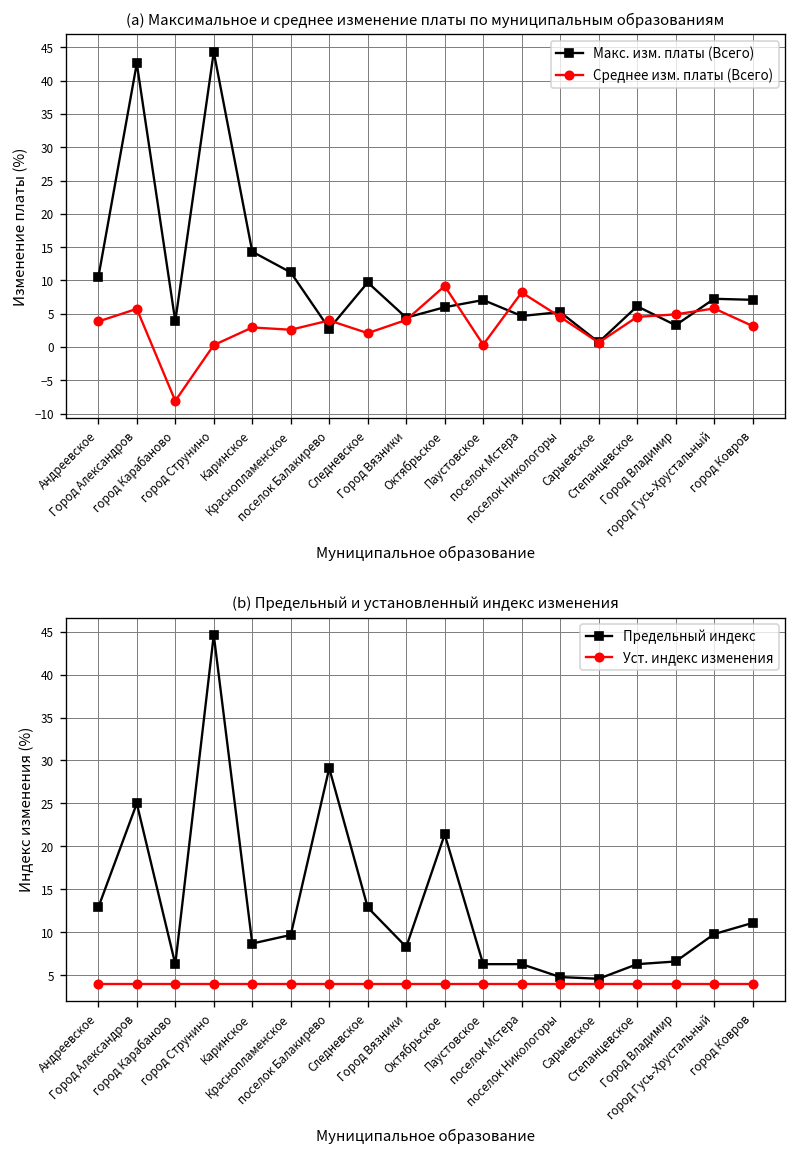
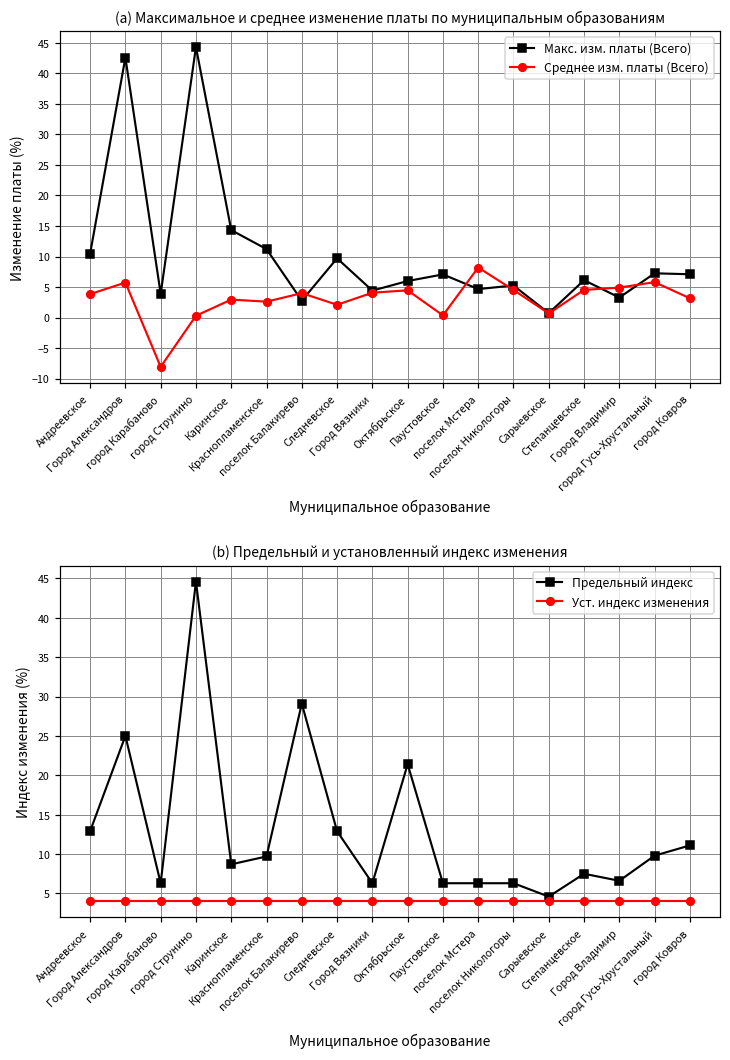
(a) Максимальное и среднее изменение платы по муниципальным образованиям, Среднее изм. платы (Всего), Октябрьское: 9 -> 4
(b) Предельный и установленный индекс изменения, Предельный индекс, Город Вязники: 8 -> 6
(b) Предельный и установленный индекс изменения, Предельный индекс, поселок Никологоры: 5 -> 6
(b) Предельный и установленный индекс изменения, Предельный индекс, Степанцевское: 6 -> 8
